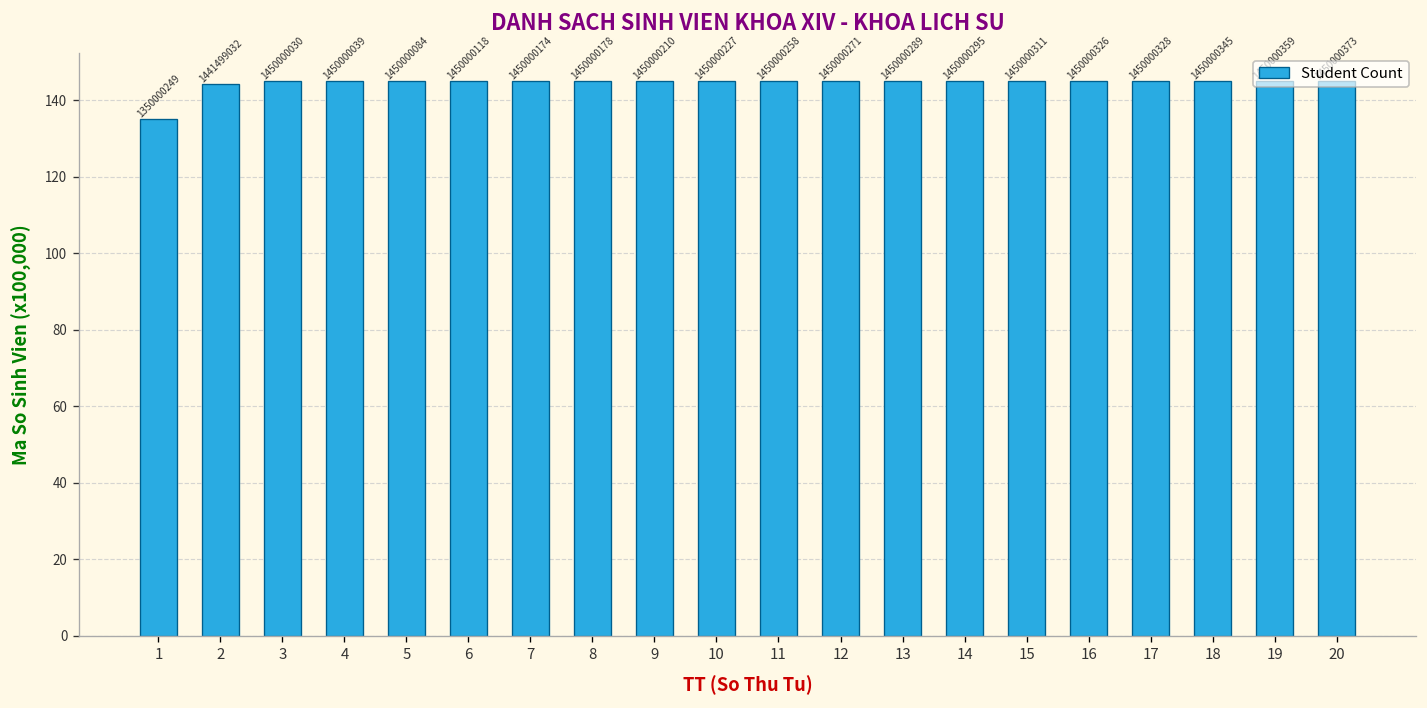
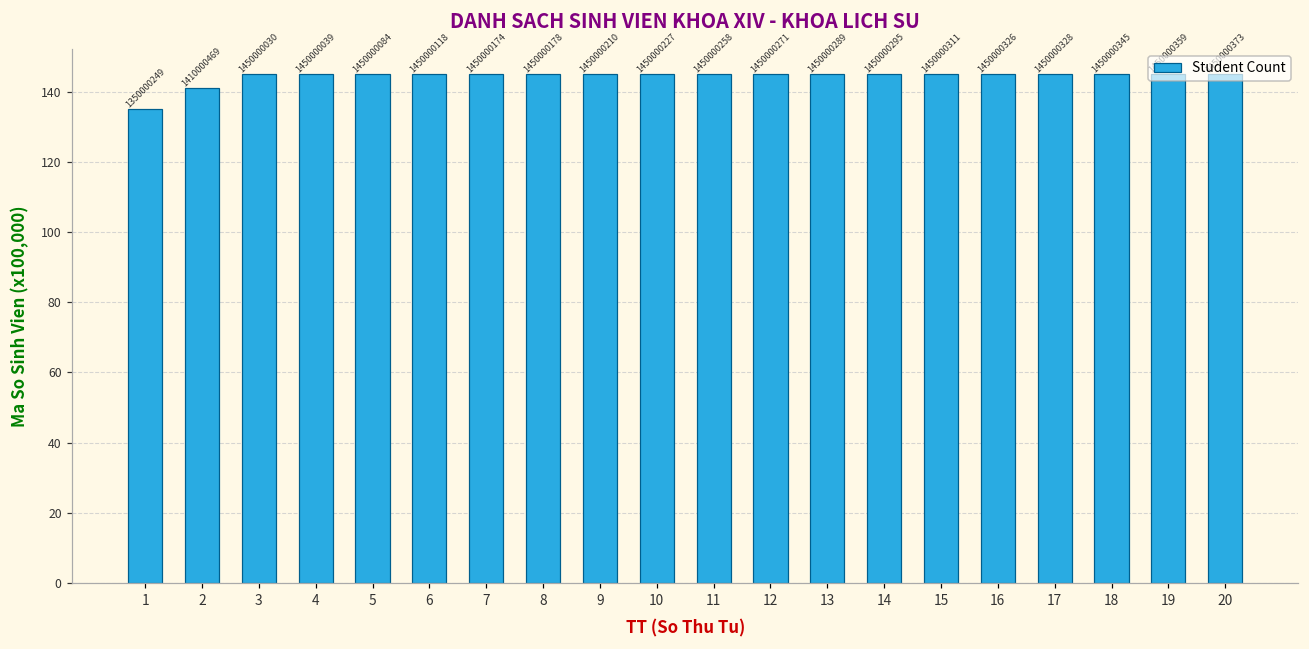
2: 1441499032 -> 1410000469
